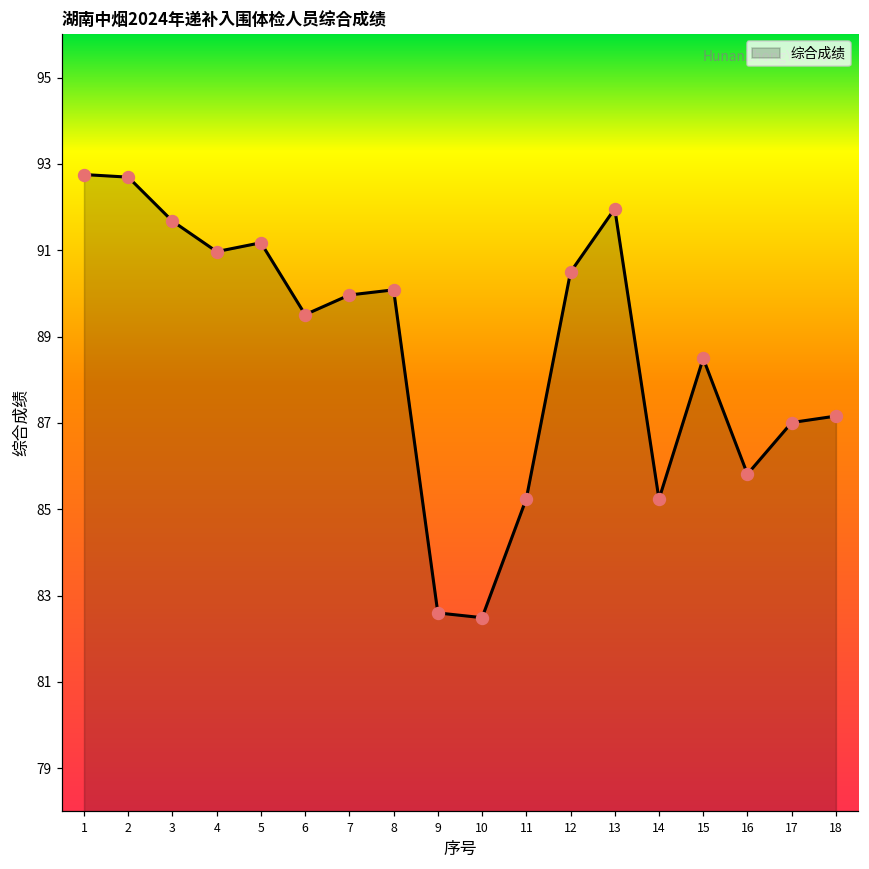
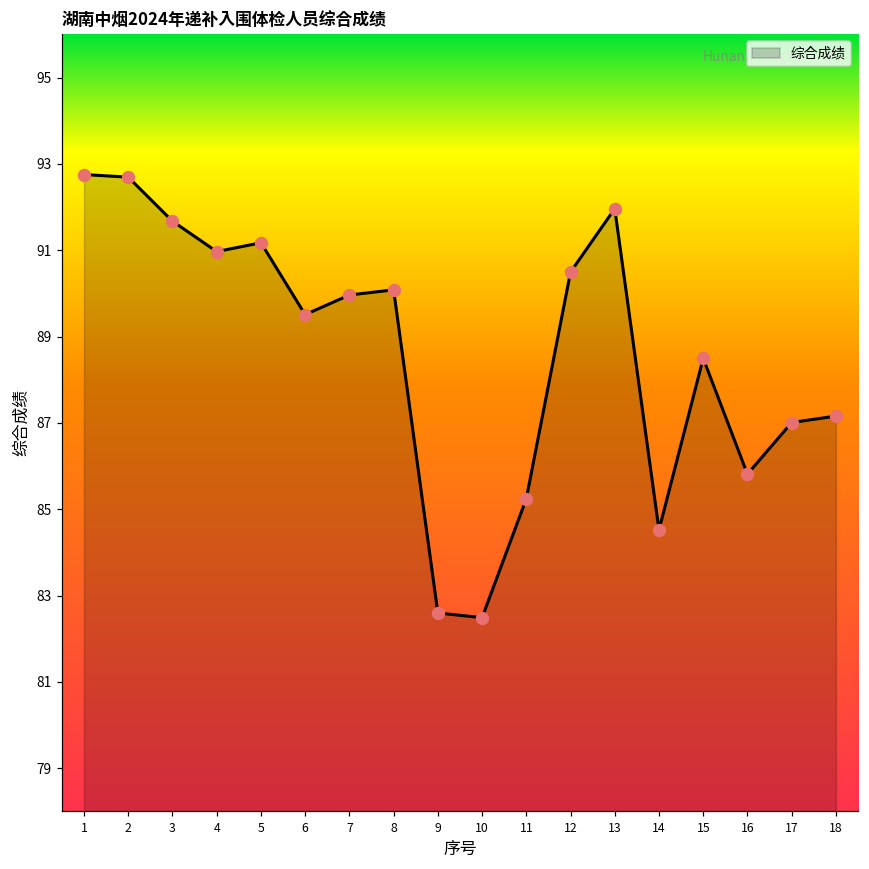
14: 85.2 -> 84.5
